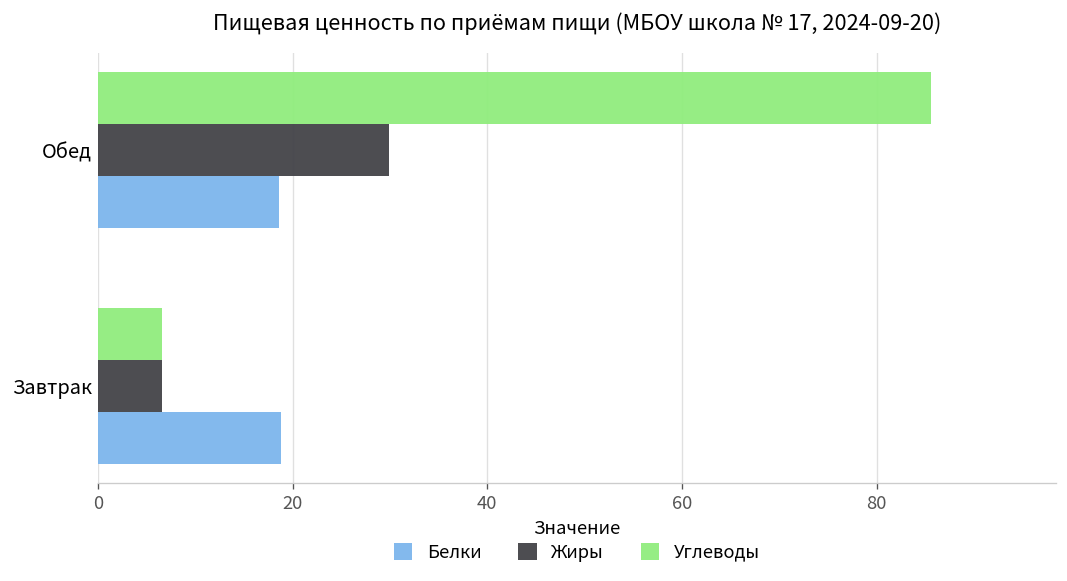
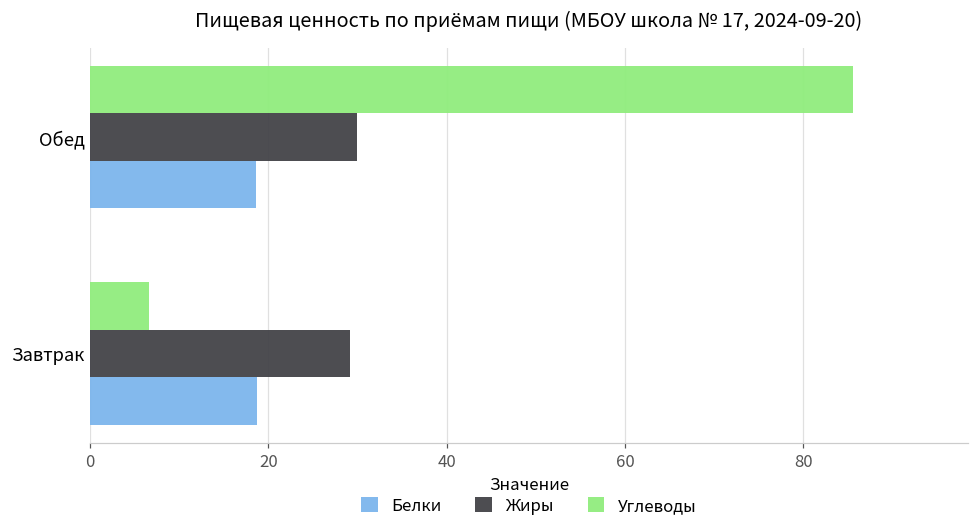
Жиры, Завтрак: 7 -> 29
